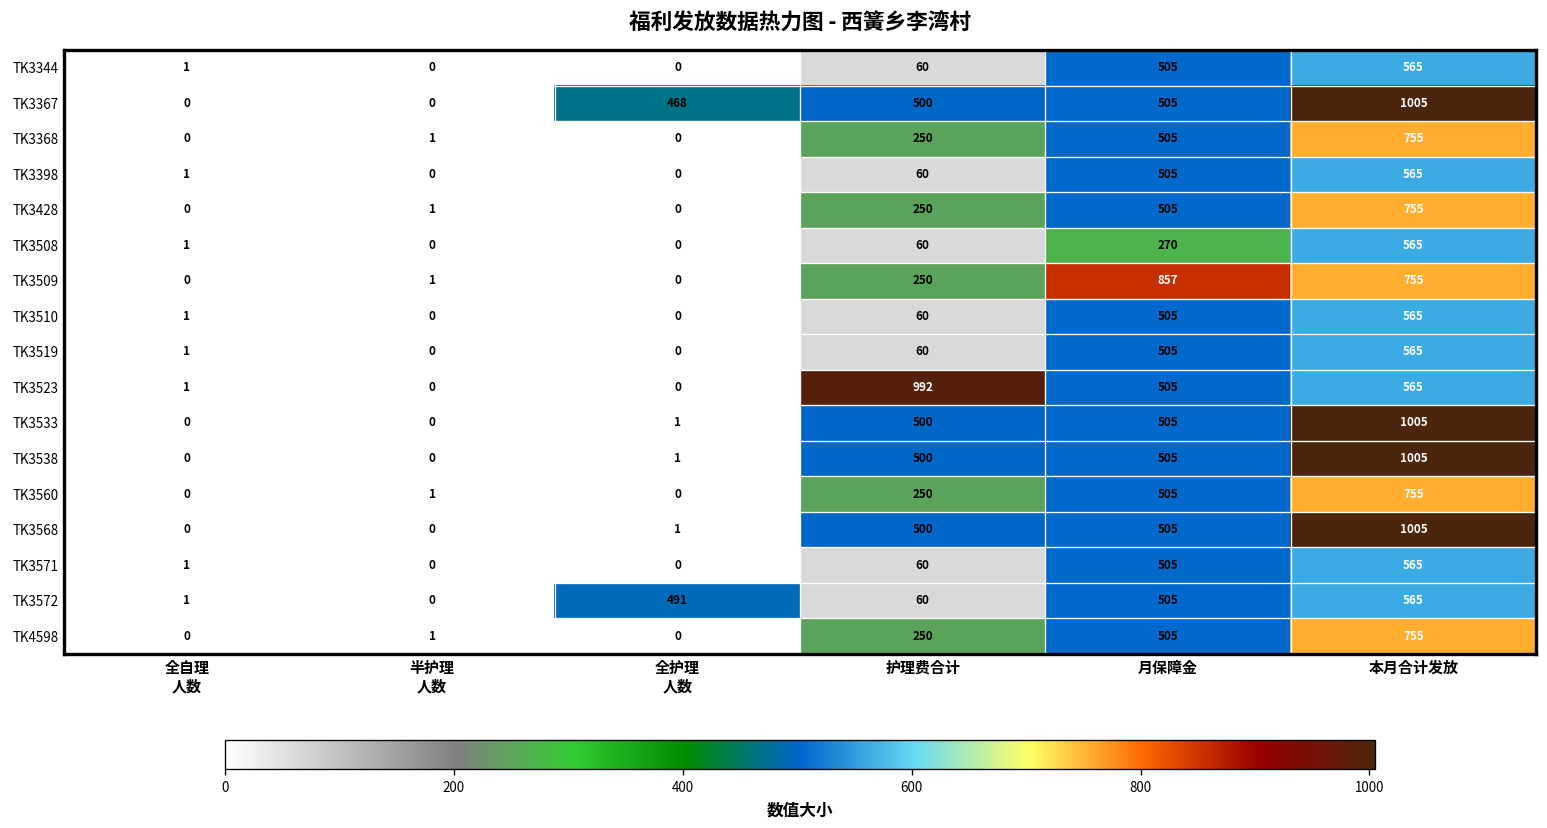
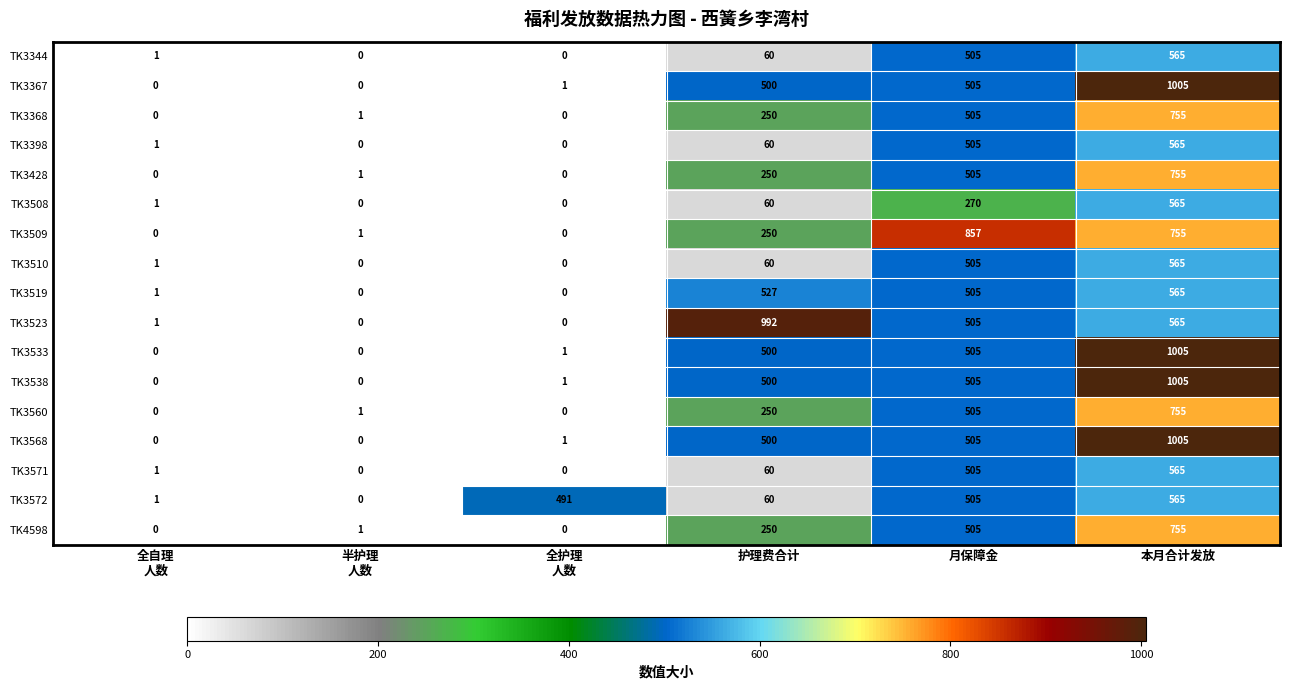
TK3367, 全护理 人数: 468 -> 1
TK3519, 护理费合计: 60 -> 527
